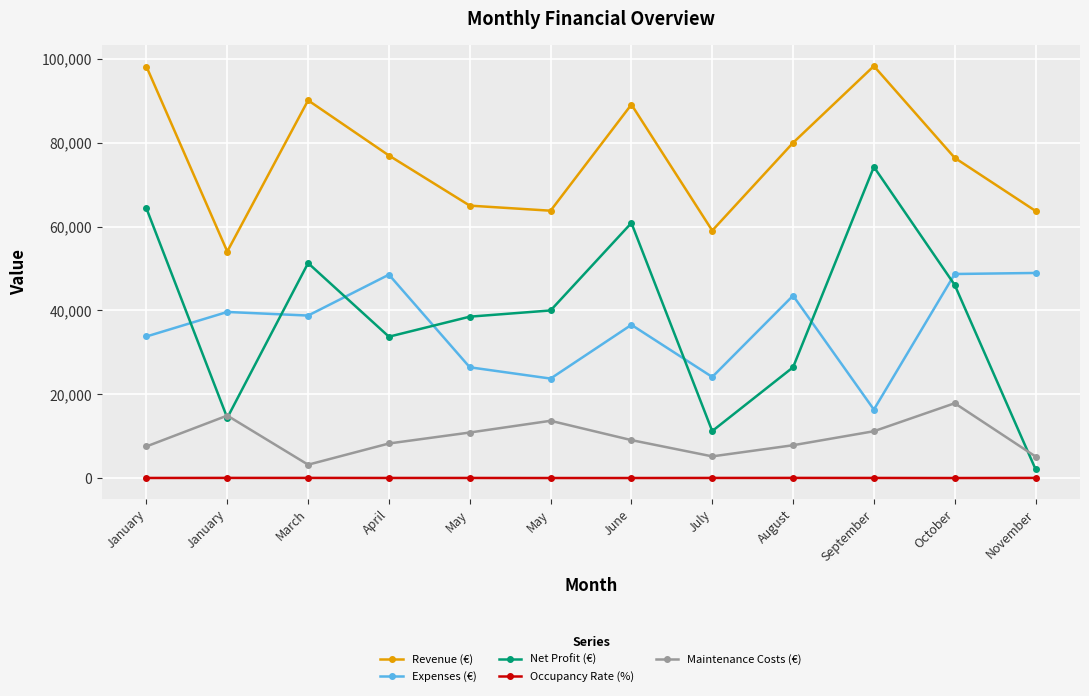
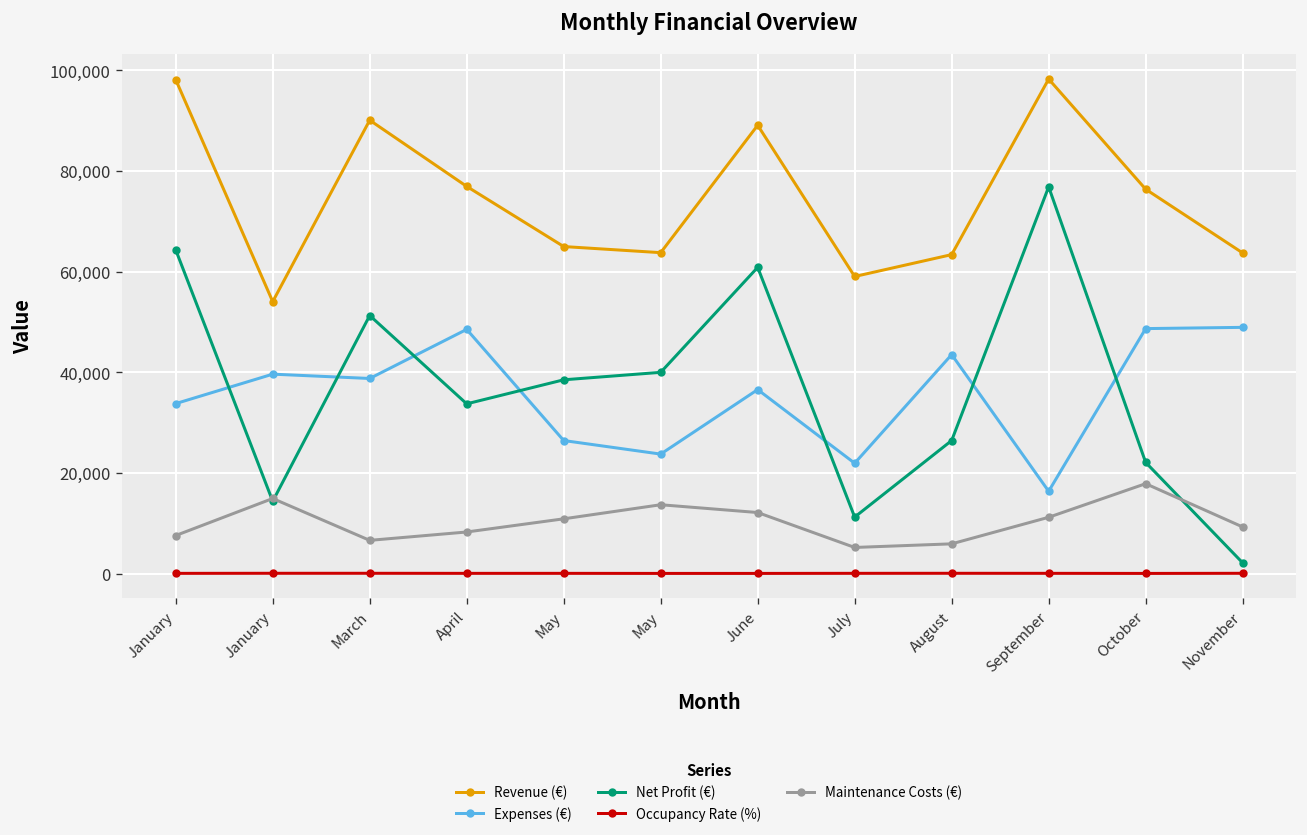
Maintenance Costs (€), March: 3,000 -> 7,000
Maintenance Costs (€), June: 9,000 -> 12,000
Expenses (€), July: 24,000 -> 22,000
Revenue (€), August: 80,000 -> 63,000
Maintenance Costs (€), August: 8,000 -> 6,000
Net Profit (€), September: 74,000 -> 77,000
Net Profit (€), October: 46,000 -> 22,000
Maintenance Costs (€), November: 5,000 -> 9,000
